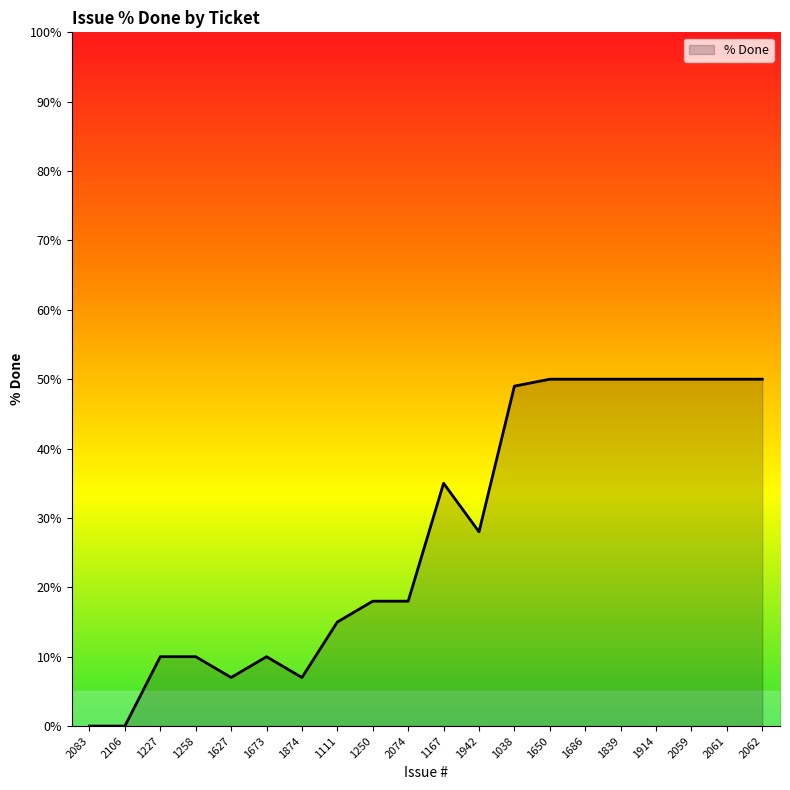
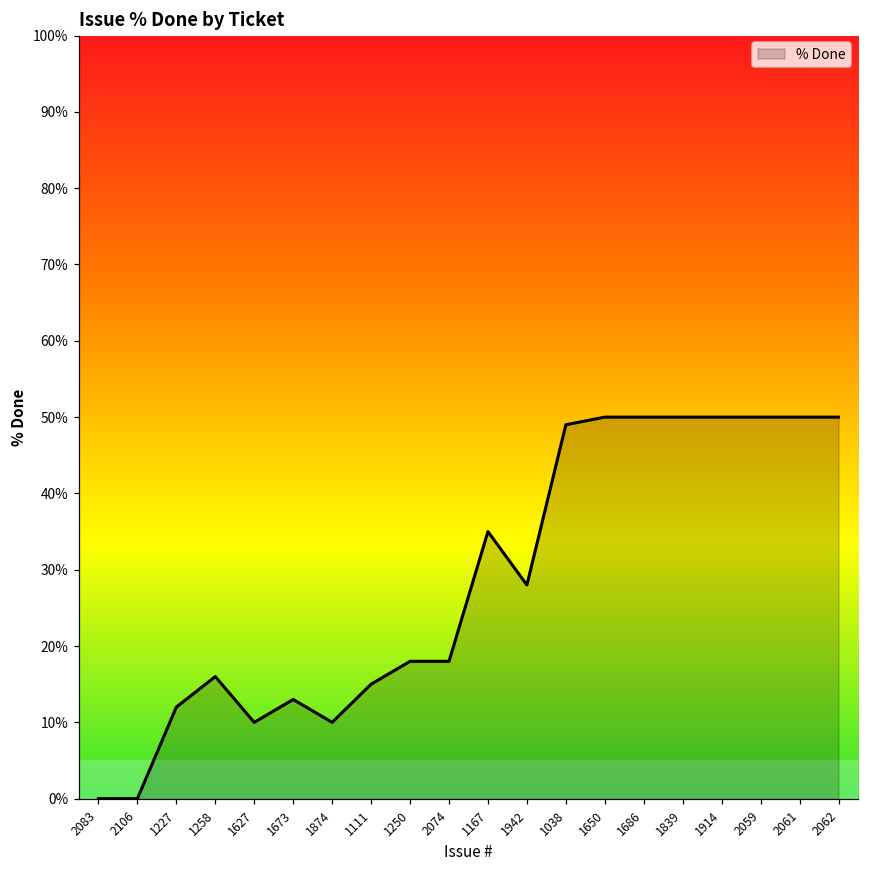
1227: 10% -> 12%
1258: 10% -> 16%
1627: 7% -> 10%
1673: 10% -> 13%
1874: 7% -> 10%
